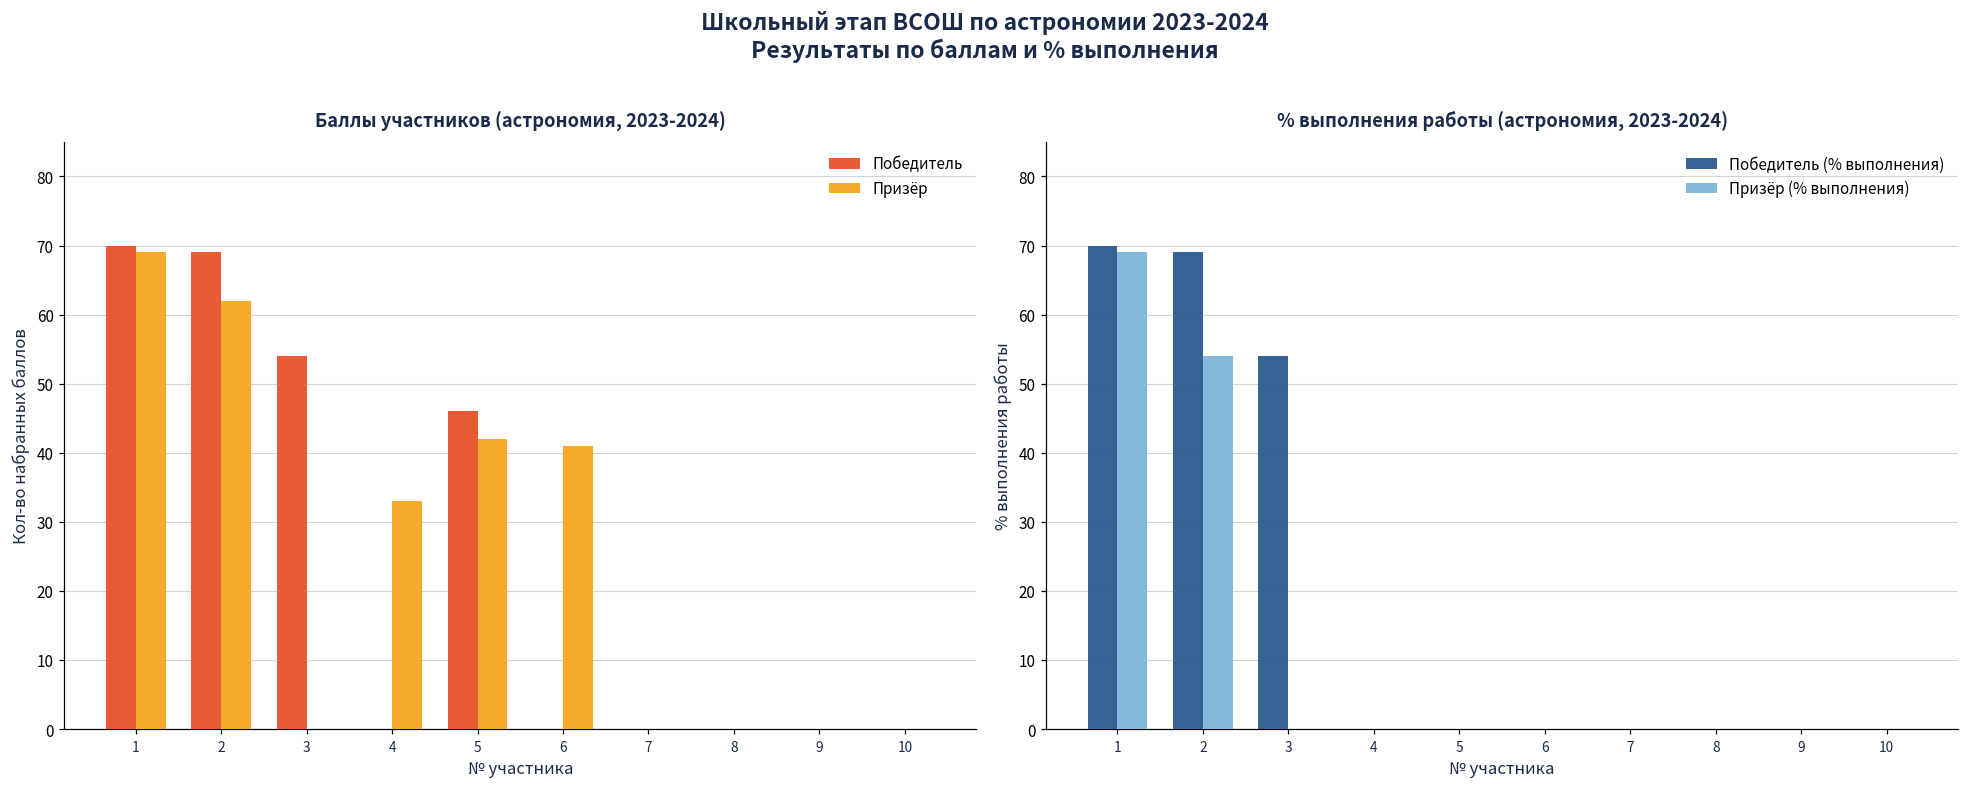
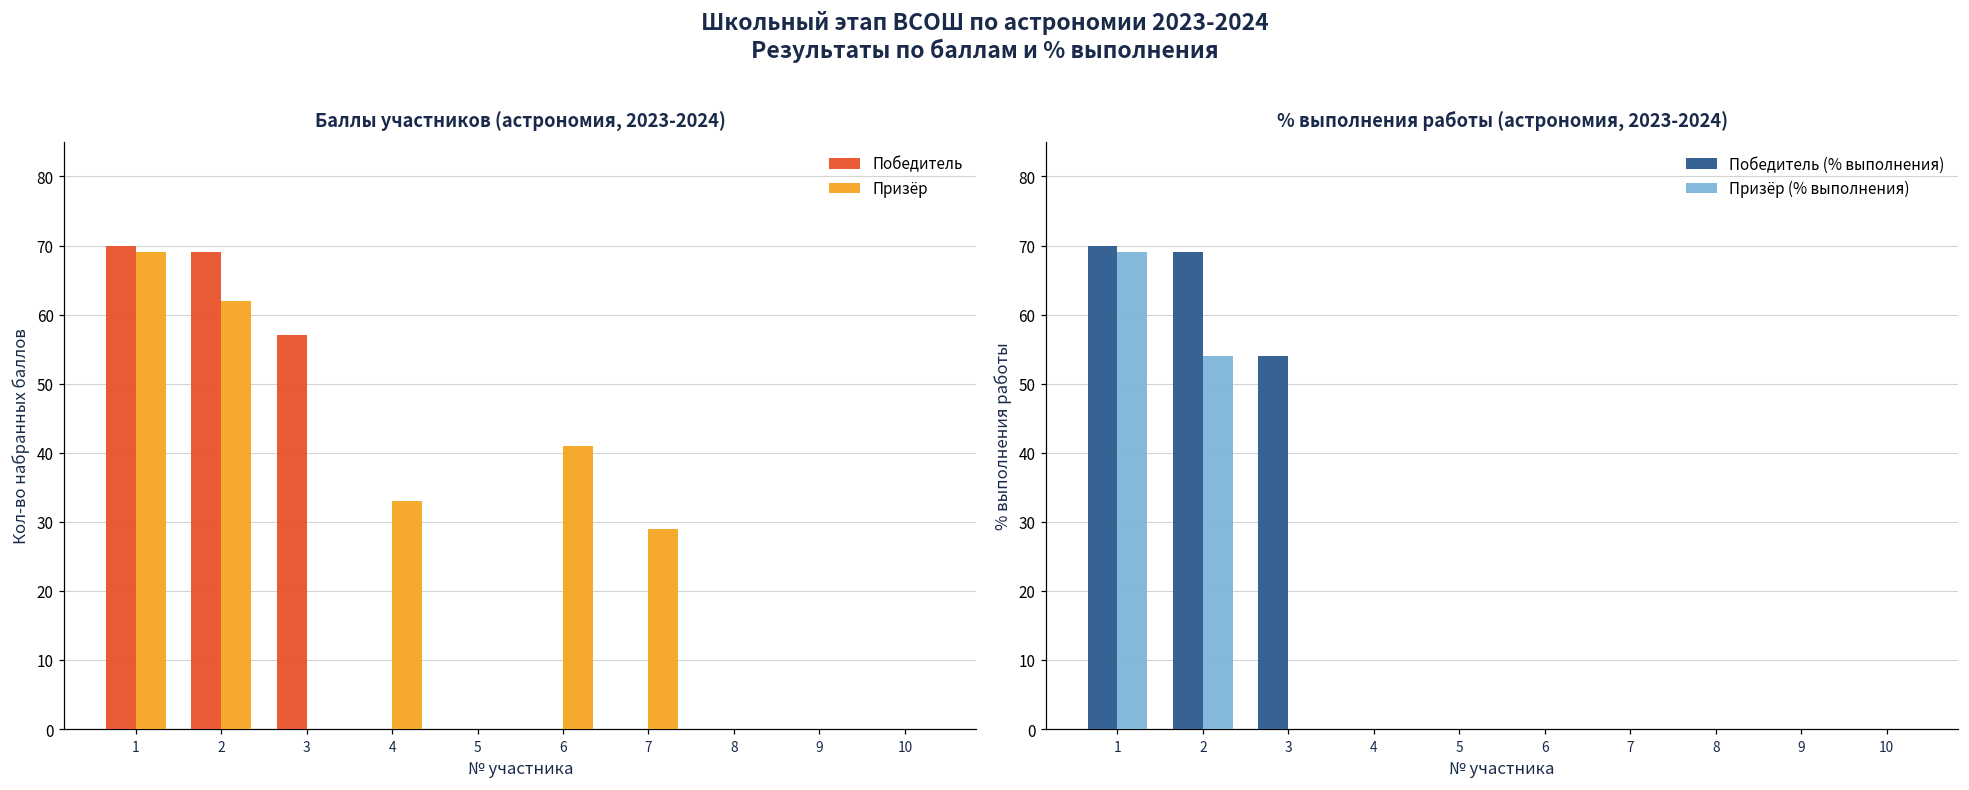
Баллы участников (астрономия, 2023-2024), Победитель, 3: 54 -> 57
Баллы участников (астрономия, 2023-2024), Победитель, 5: 46 -> 0
Баллы участников (астрономия, 2023-2024), Призёр, 5: 42 -> 0
Баллы участников (астрономия, 2023-2024), Призёр, 7: 0 -> 29
